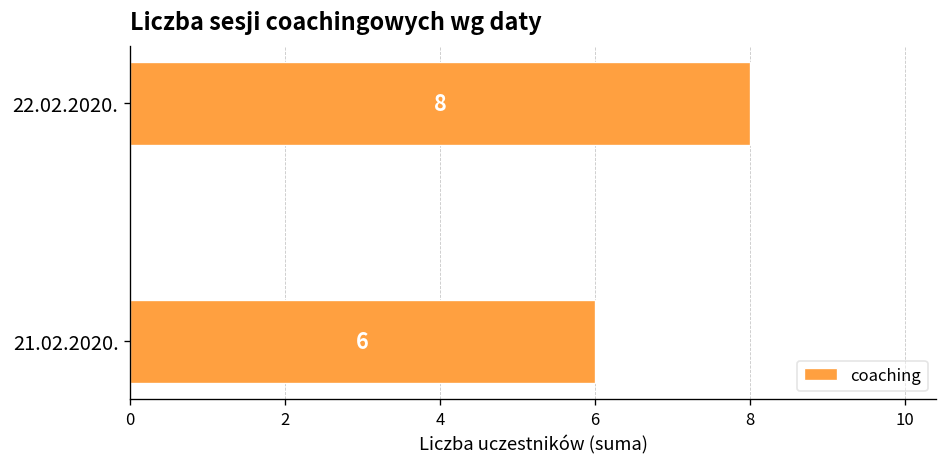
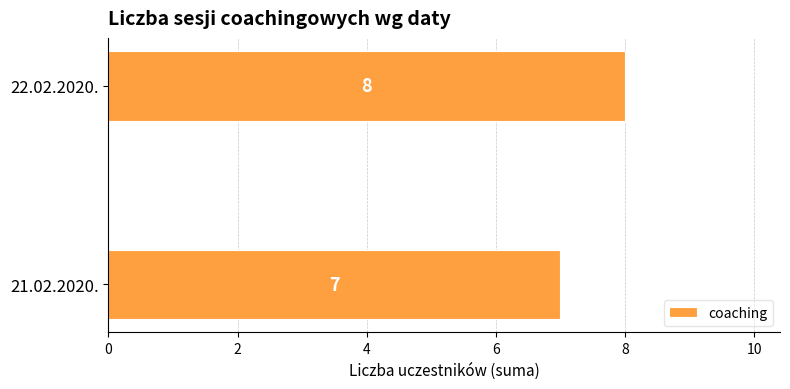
21.02.2020.: 6 -> 7
